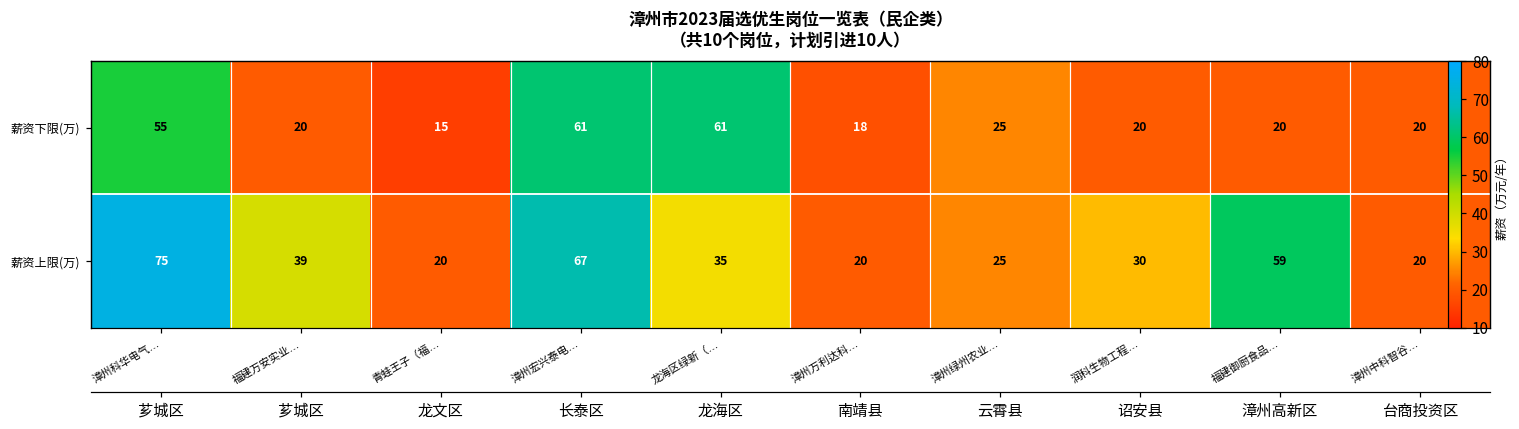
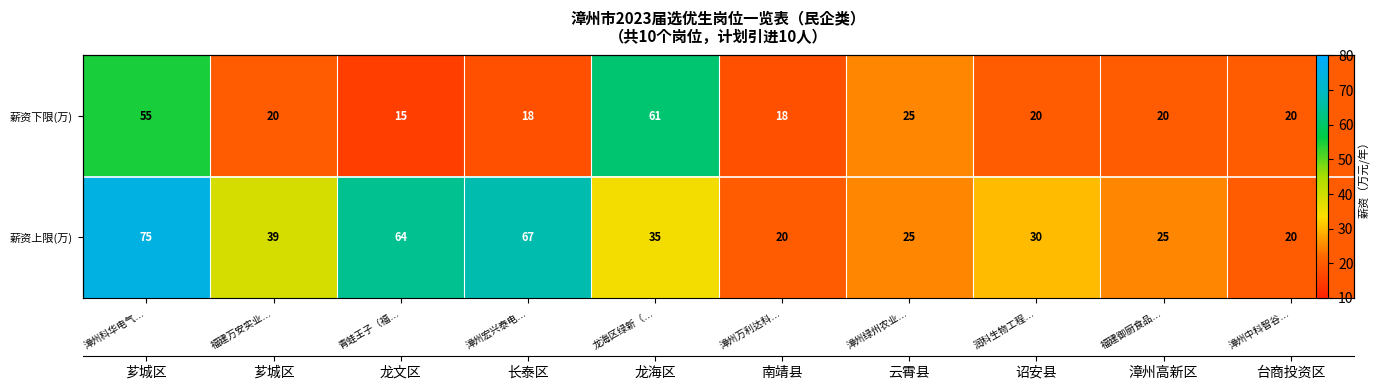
薪资下限(万), 漳州宏兴泰电…: 61 -> 18
薪资上限(万), 青蛙王子（福…: 20 -> 64
薪资上限(万), 福建御厨食品…: 59 -> 25
